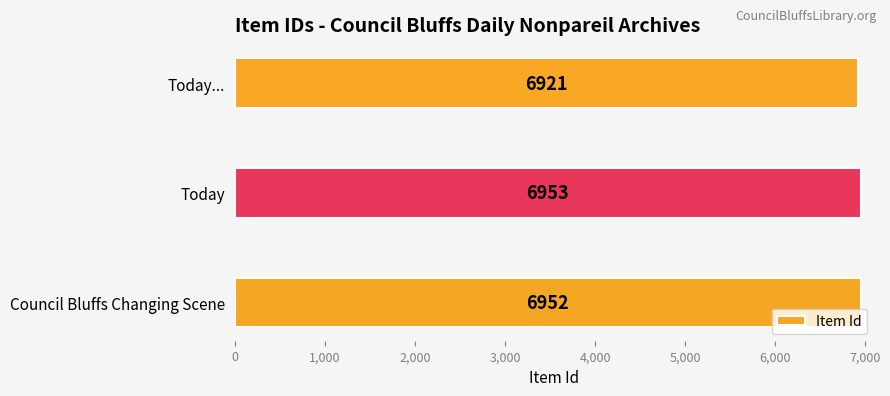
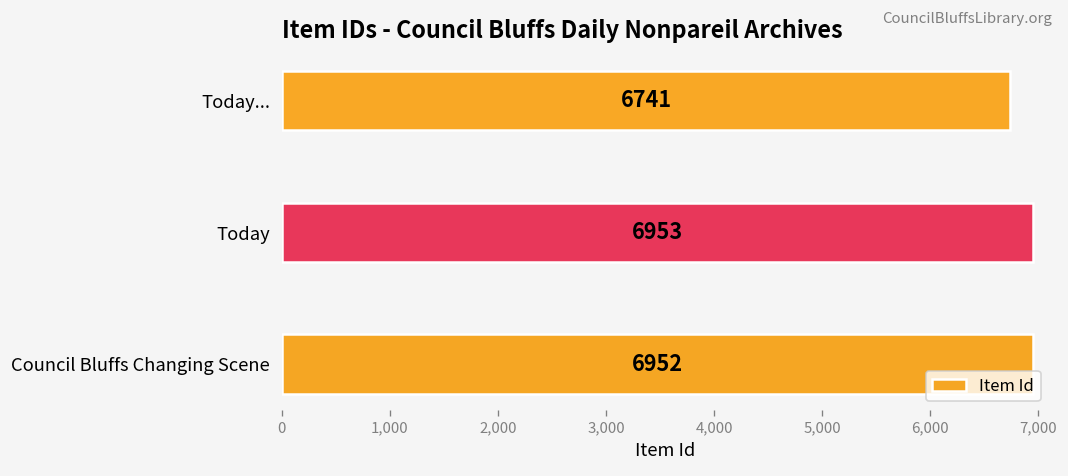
Today...: 6921 -> 6741
